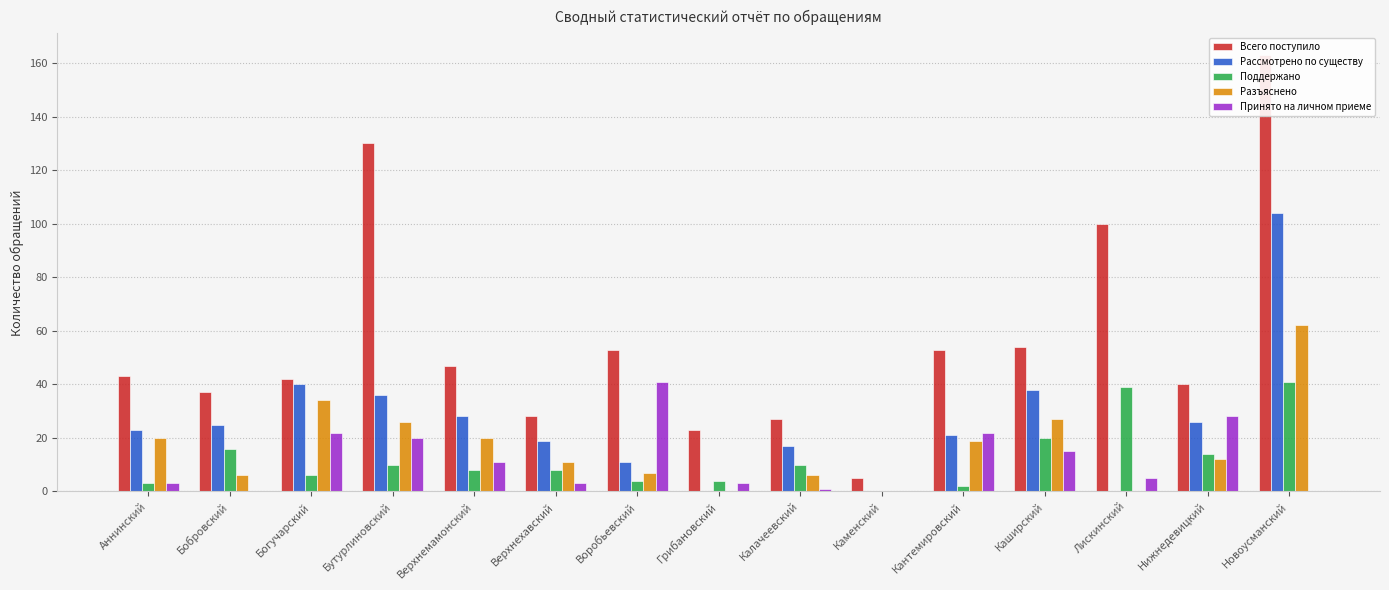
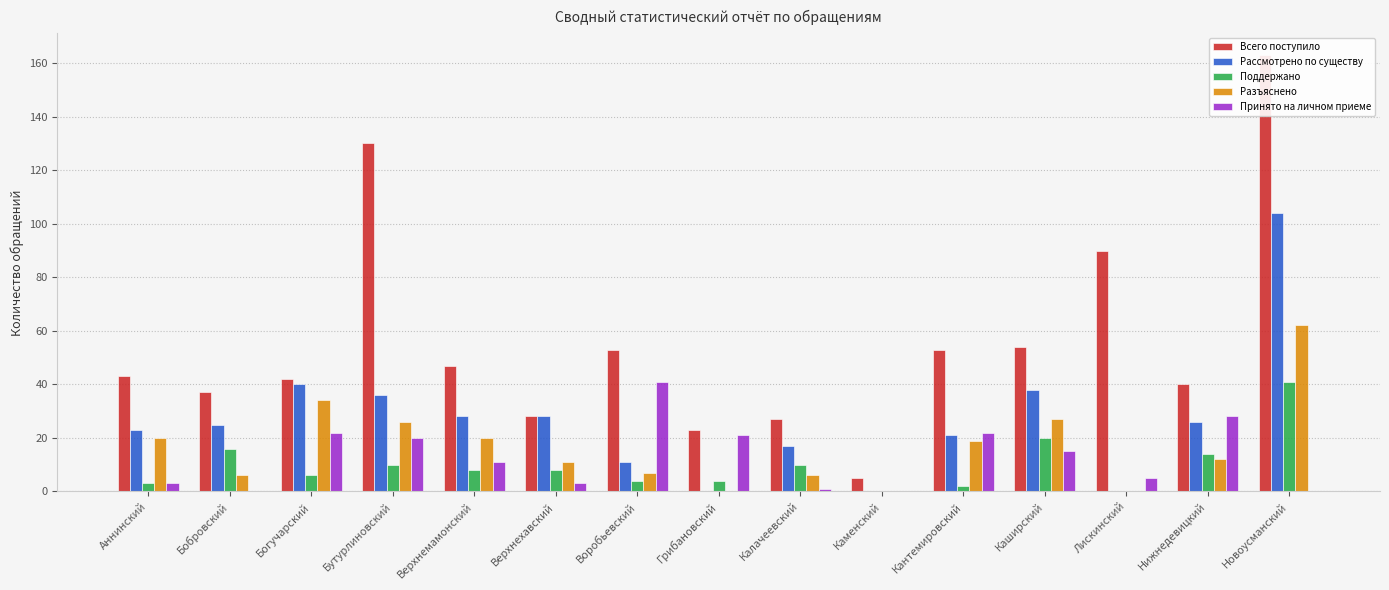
Рассмотрено по существу, Верхнехавский: 19 -> 28
Принято на личном приеме, Грибановский: 3 -> 21
Всего поступило, Лискинский: 100 -> 90
Поддержано, Лискинский: 39 -> 0
